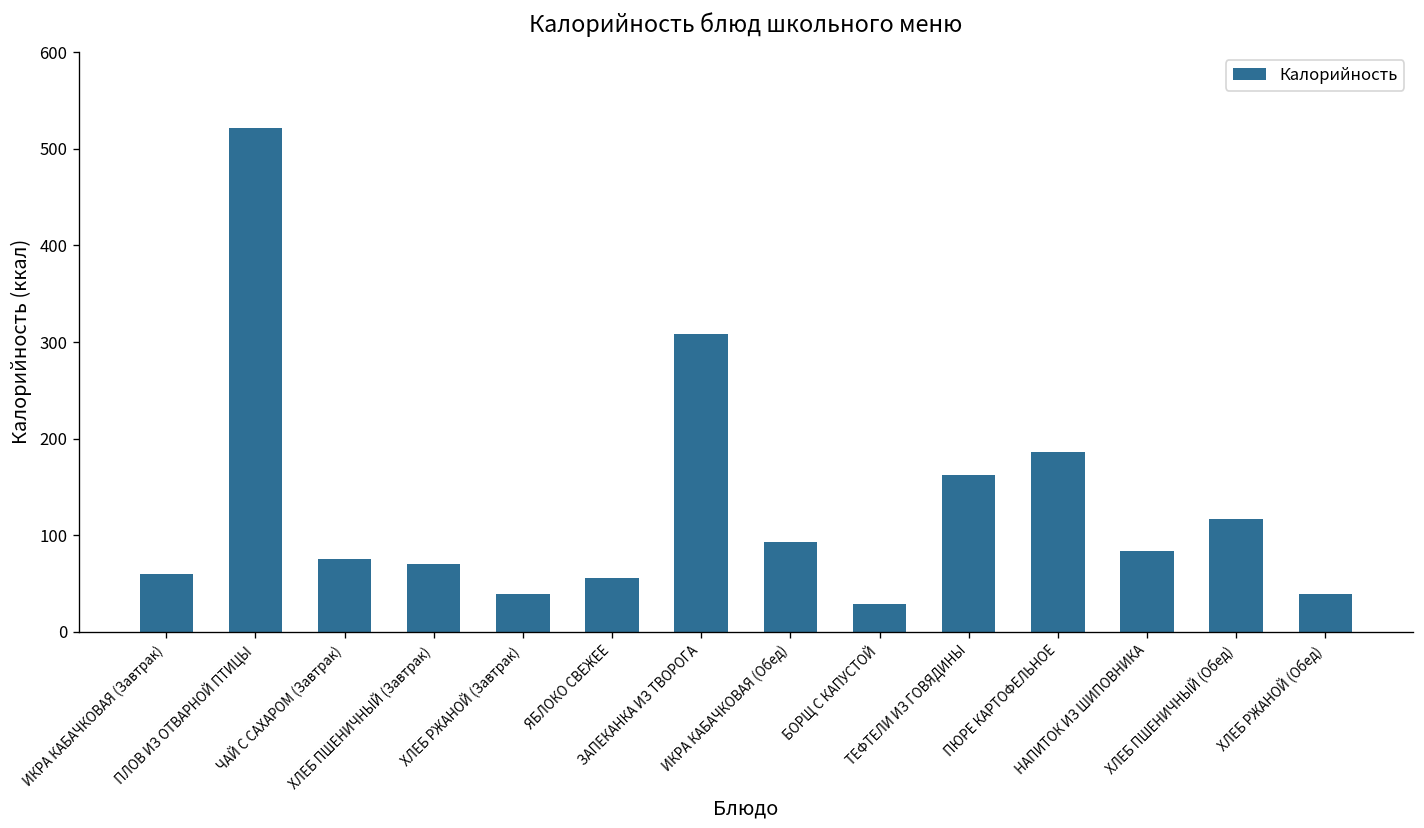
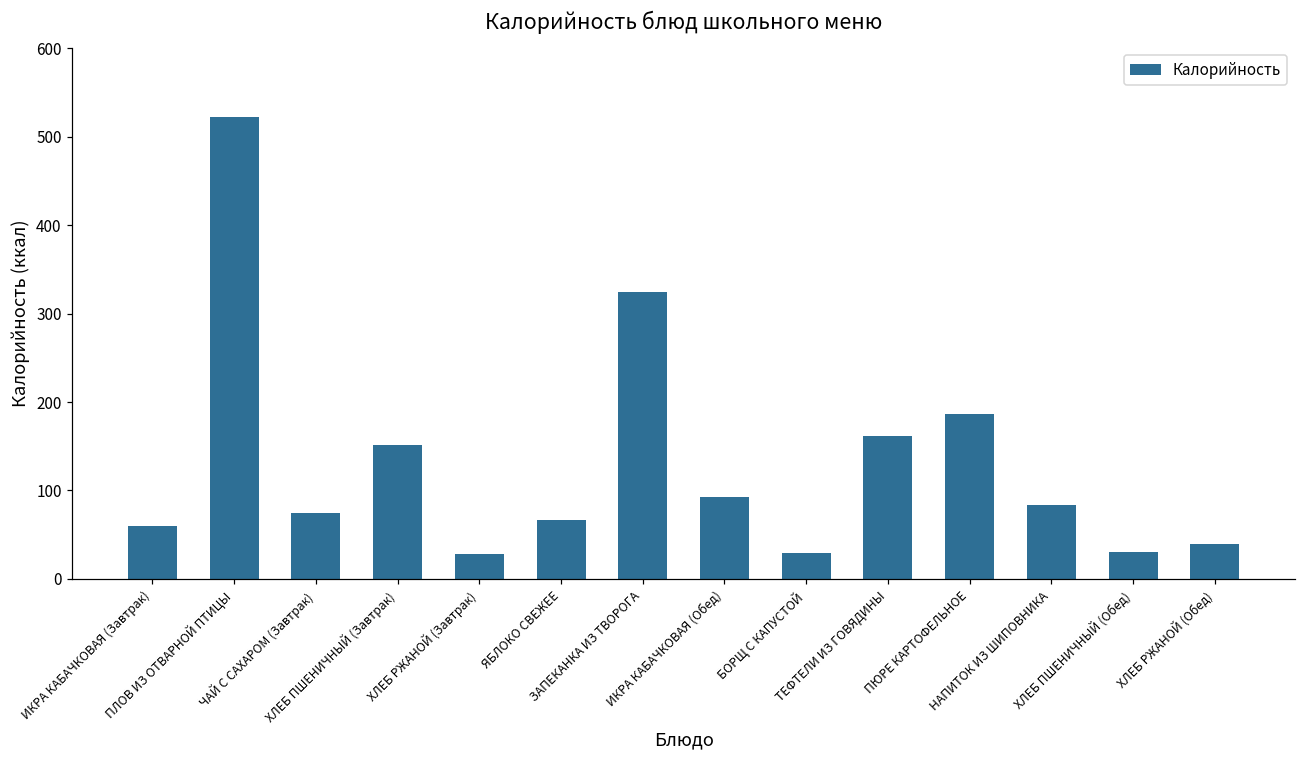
ХЛЕБ ПШЕНИЧНЫЙ (Завтрак): 70 -> 150
ХЛЕБ РЖАНОЙ (Завтрак): 40 -> 30
ЯБЛОКО СВЕЖЕЕ: 60 -> 70
ЗАПЕКАНКА ИЗ ТВОРОГА: 310 -> 320
ХЛЕБ ПШЕНИЧНЫЙ (Обед): 120 -> 30
